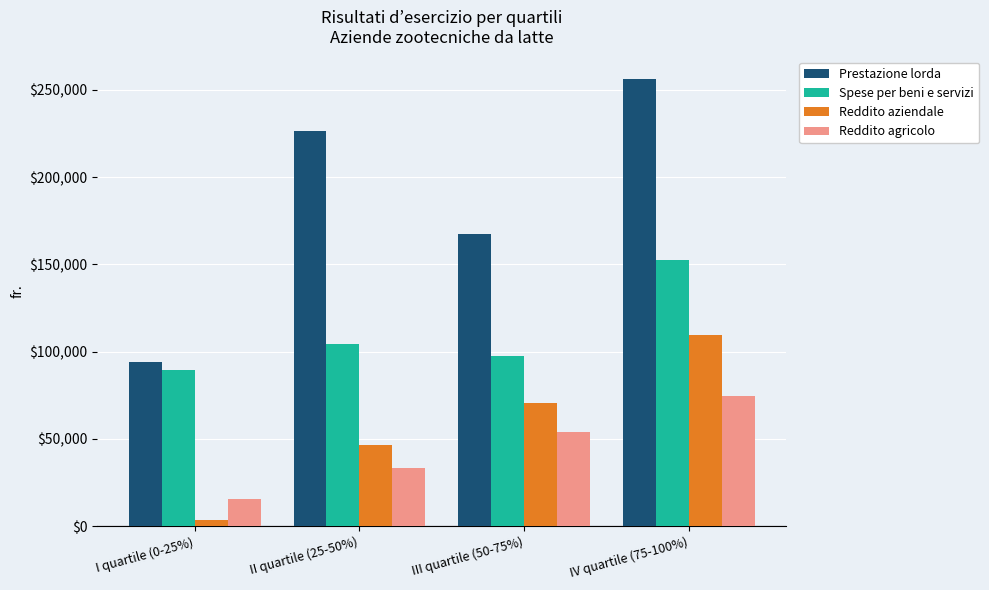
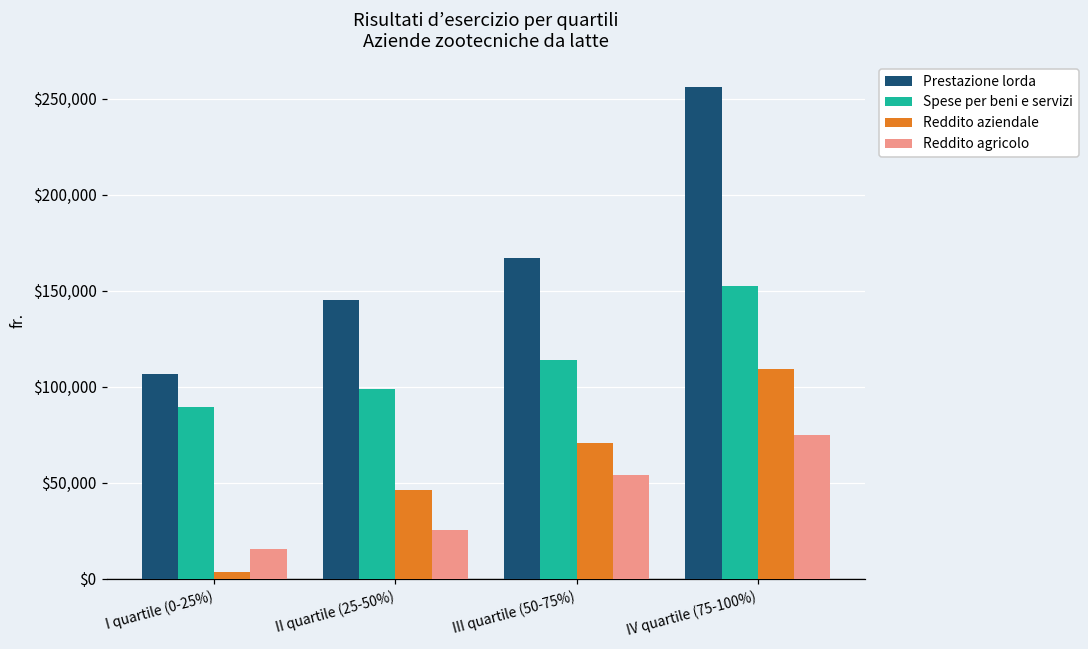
Prestazione lorda, I quartile (0-25%): $94,000 -> $107,000
Prestazione lorda, II quartile (25-50%): $226,000 -> $145,000
Spese per beni e servizi, II quartile (25-50%): $105,000 -> $99,000
Reddito agricolo, II quartile (25-50%): $33,000 -> $25,000
Spese per beni e servizi, III quartile (50-75%): $98,000 -> $114,000
